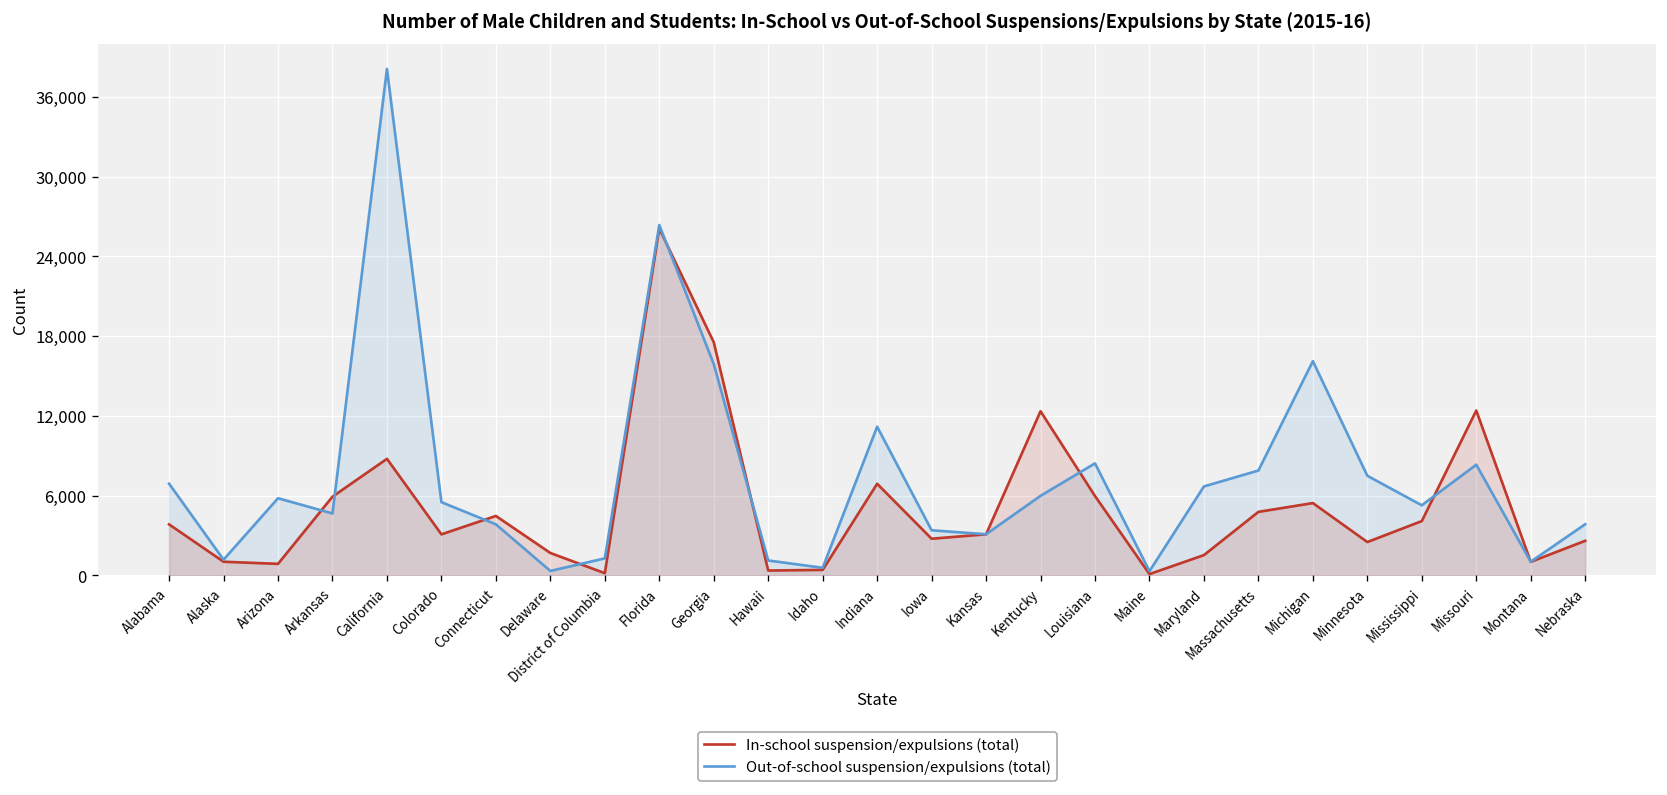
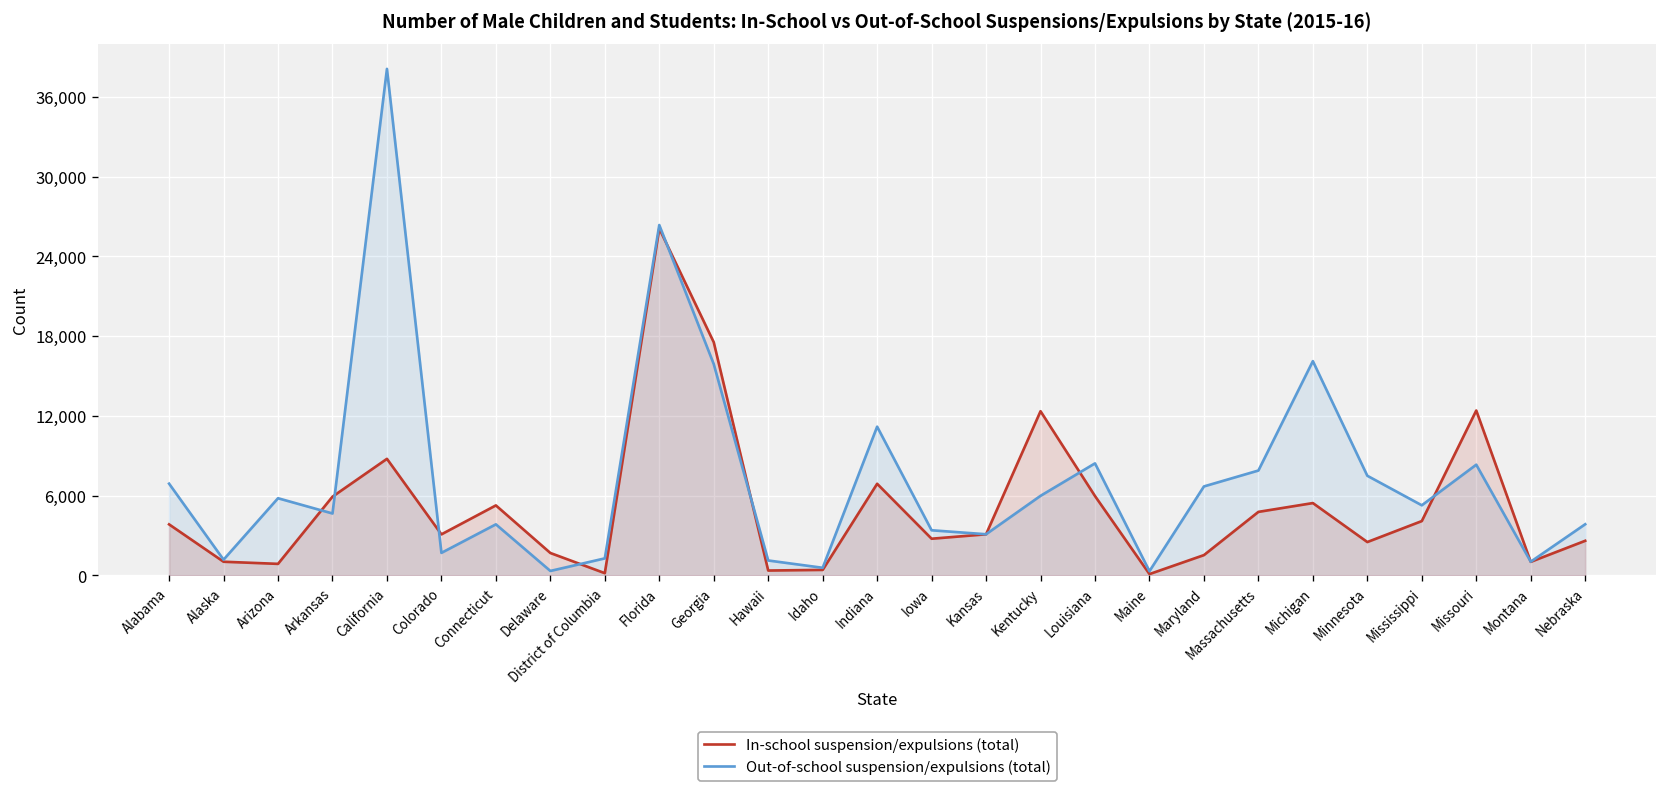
Out-of-school suspension/expulsions (total), Colorado: 5,500 -> 1,700
In-school suspension/expulsions (total), Connecticut: 4,500 -> 5,300
